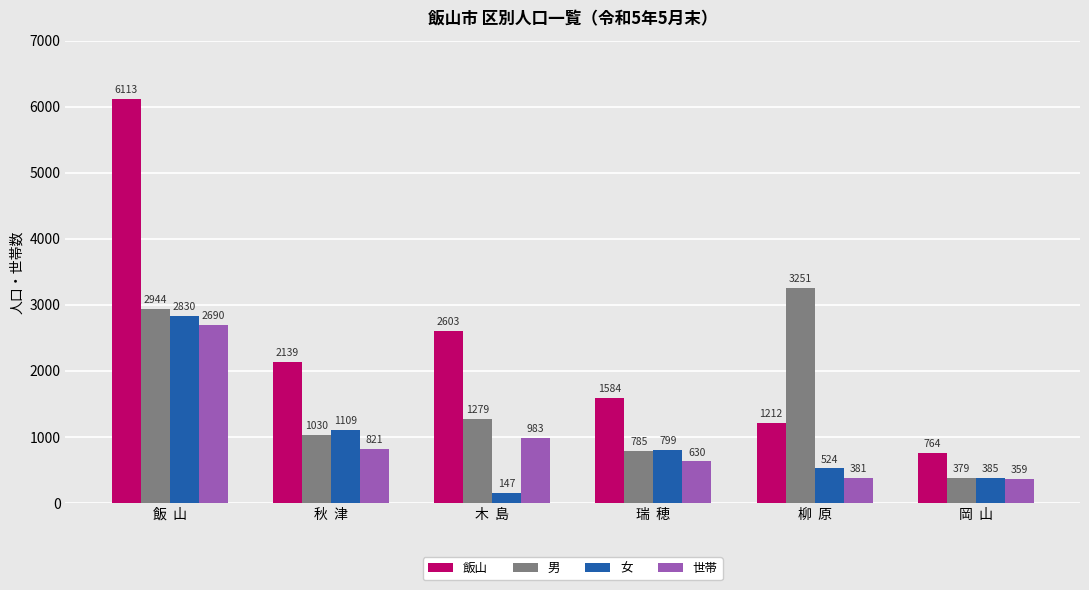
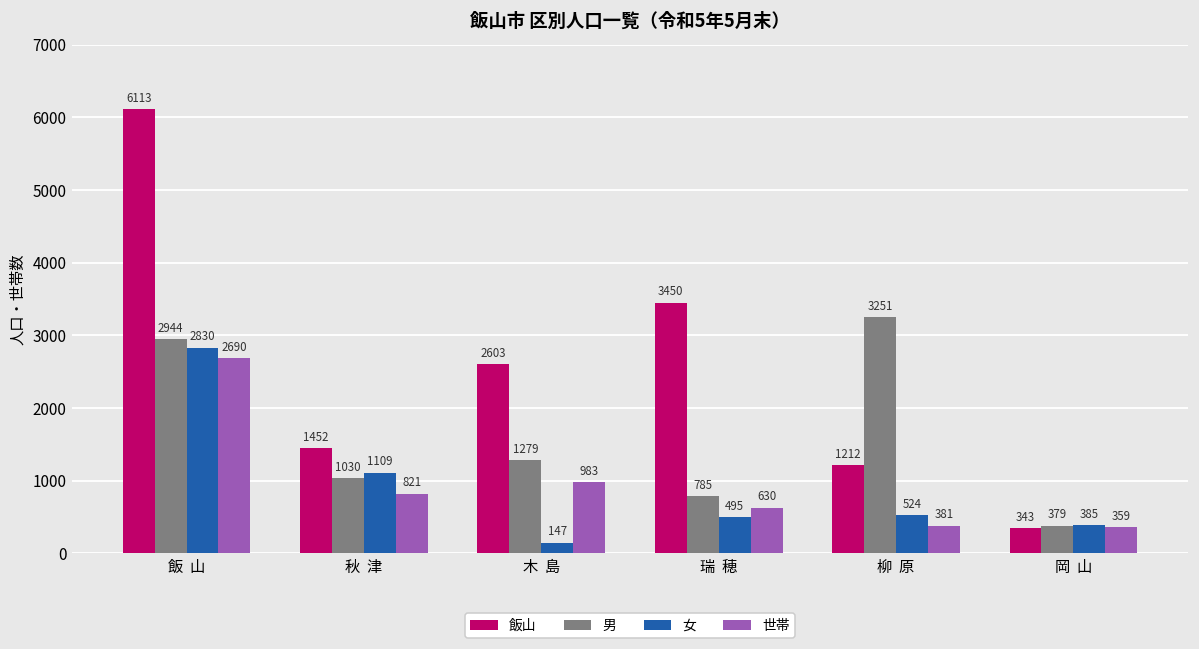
飯山, 秋 津: 2139 -> 1452
飯山, 瑞 穂: 1584 -> 3450
女, 瑞 穂: 799 -> 495
飯山, 岡 山: 764 -> 343
